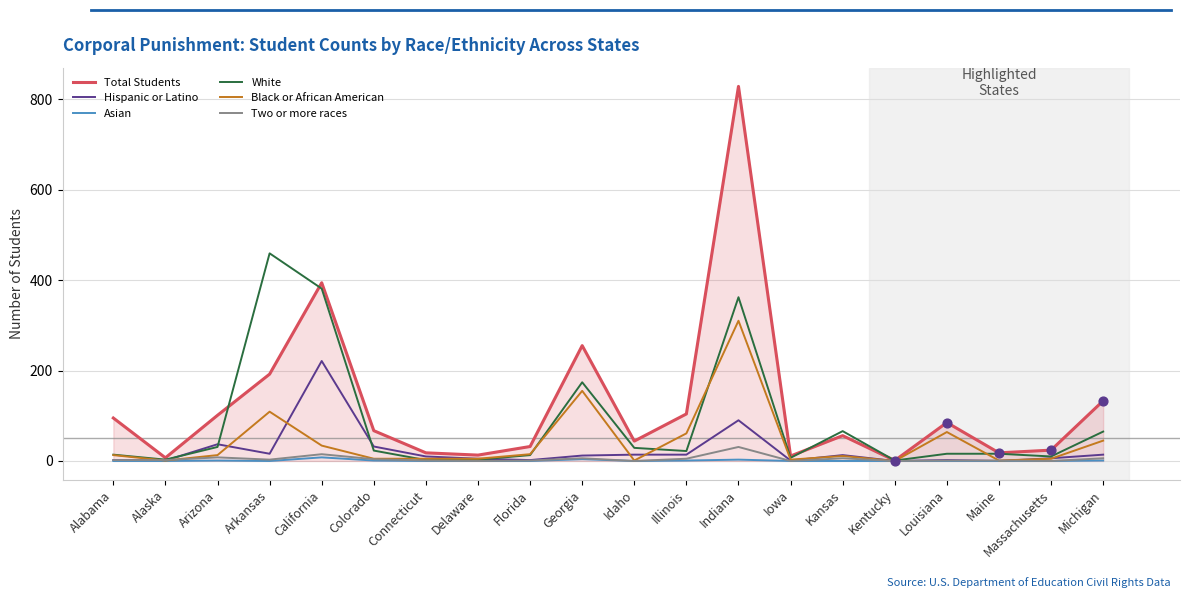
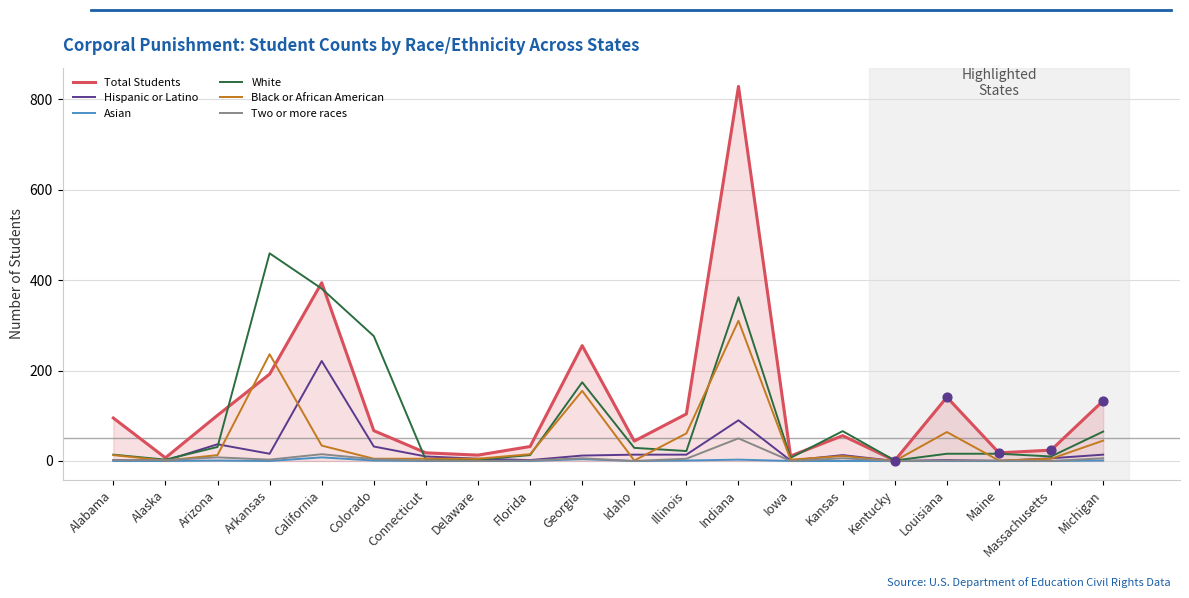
Black or African American, Arkansas: 110 -> 240
White, Colorado: 20 -> 280
Two or more races, Indiana: 30 -> 50
Total Students, Louisiana: 90 -> 140
